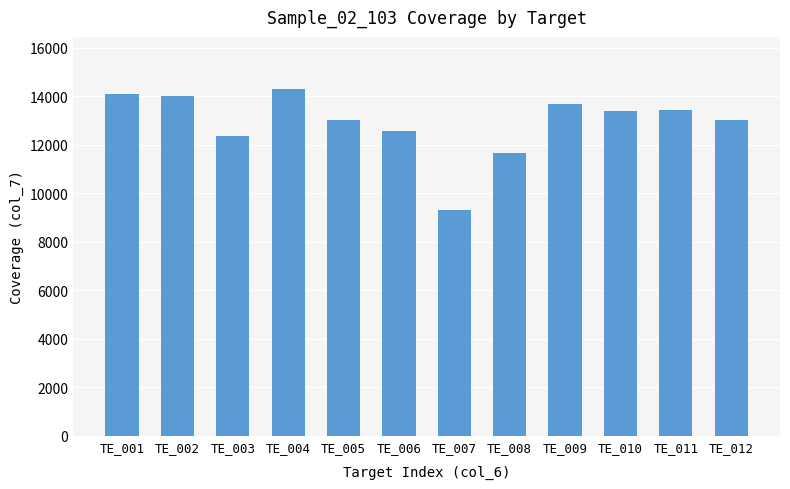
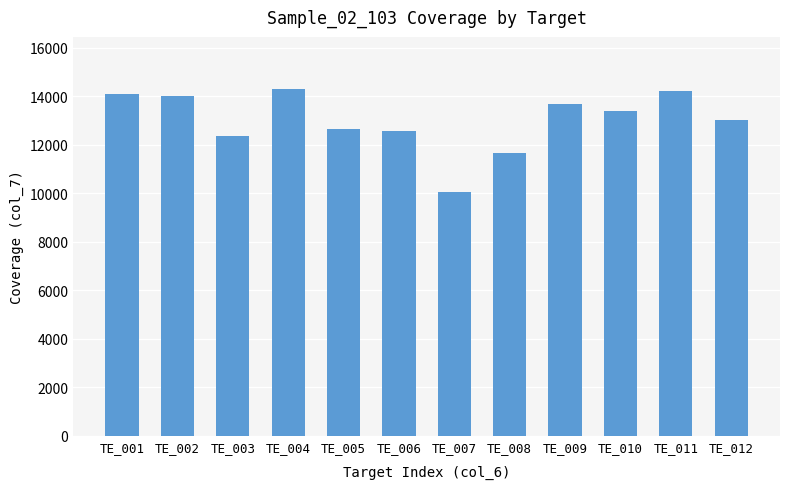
TE_005: 13000 -> 12600
TE_007: 9300 -> 10000
TE_011: 13400 -> 14200
